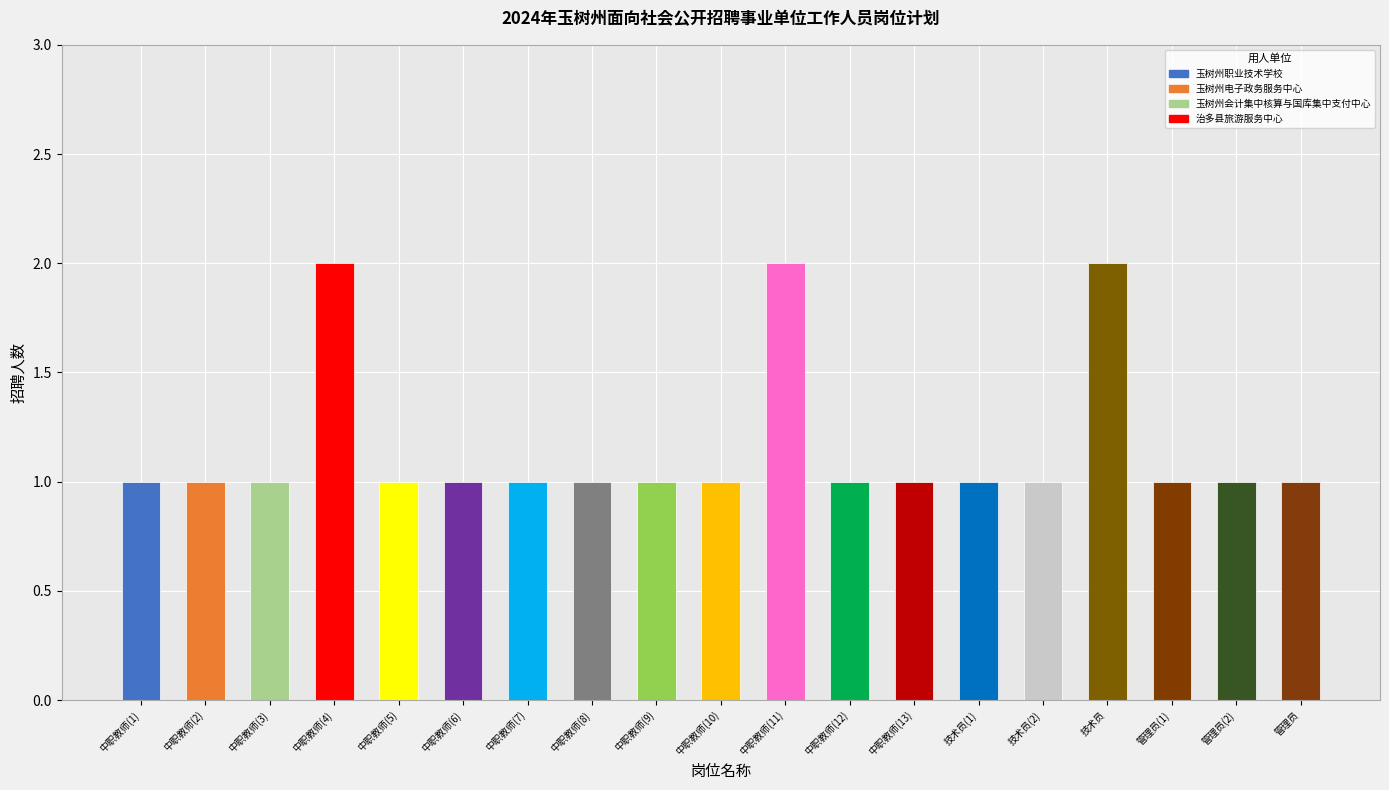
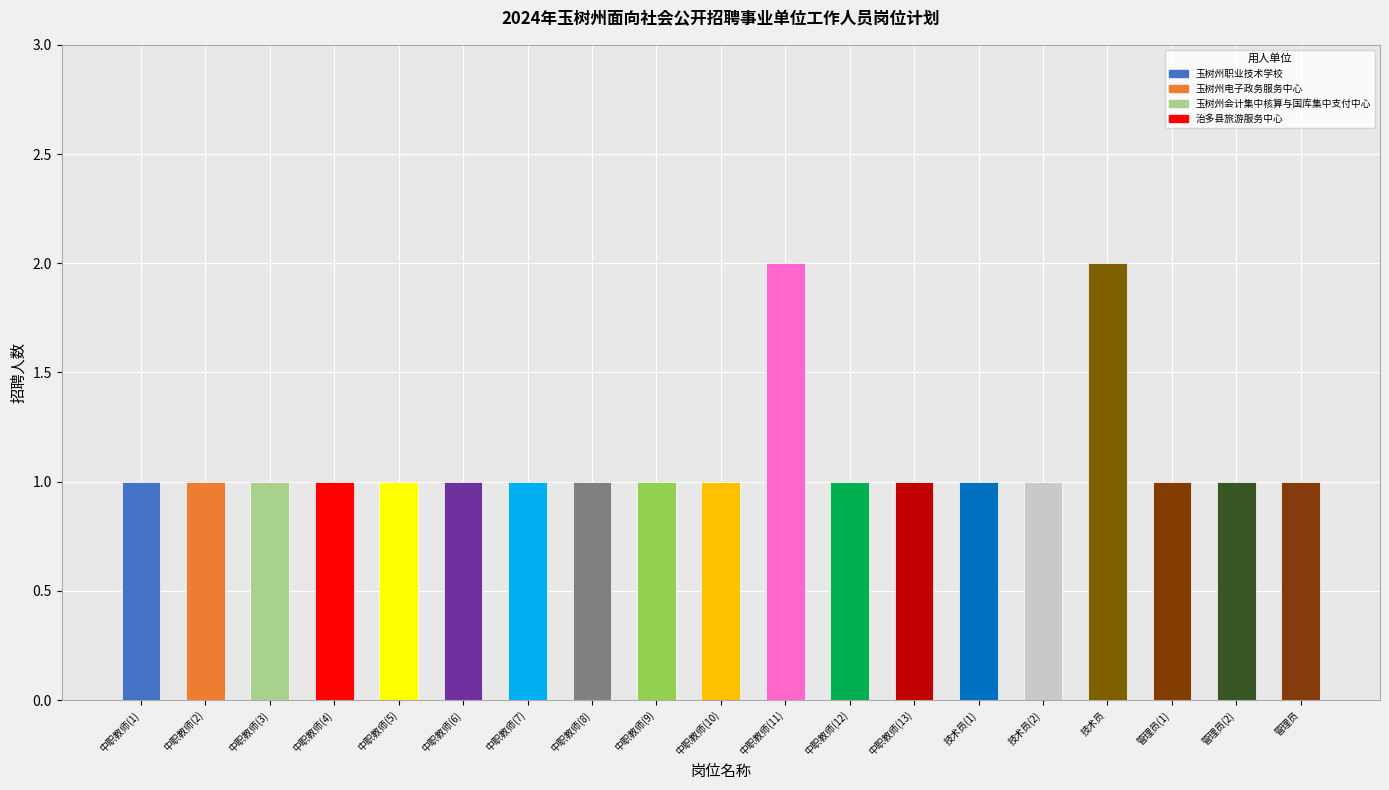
中职教师(4): 2 -> 1
